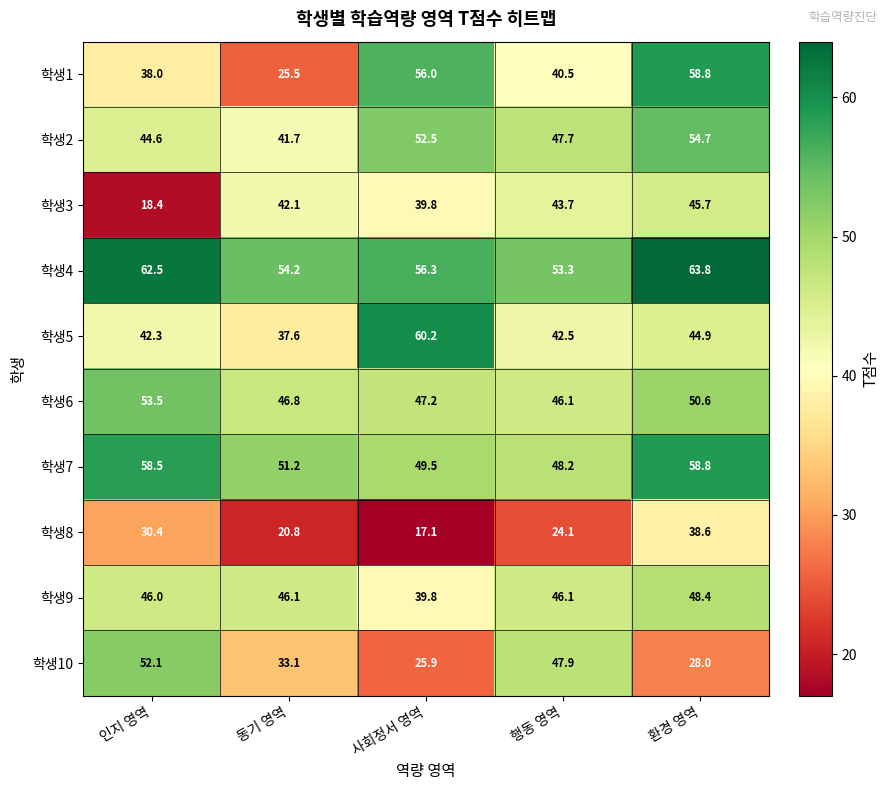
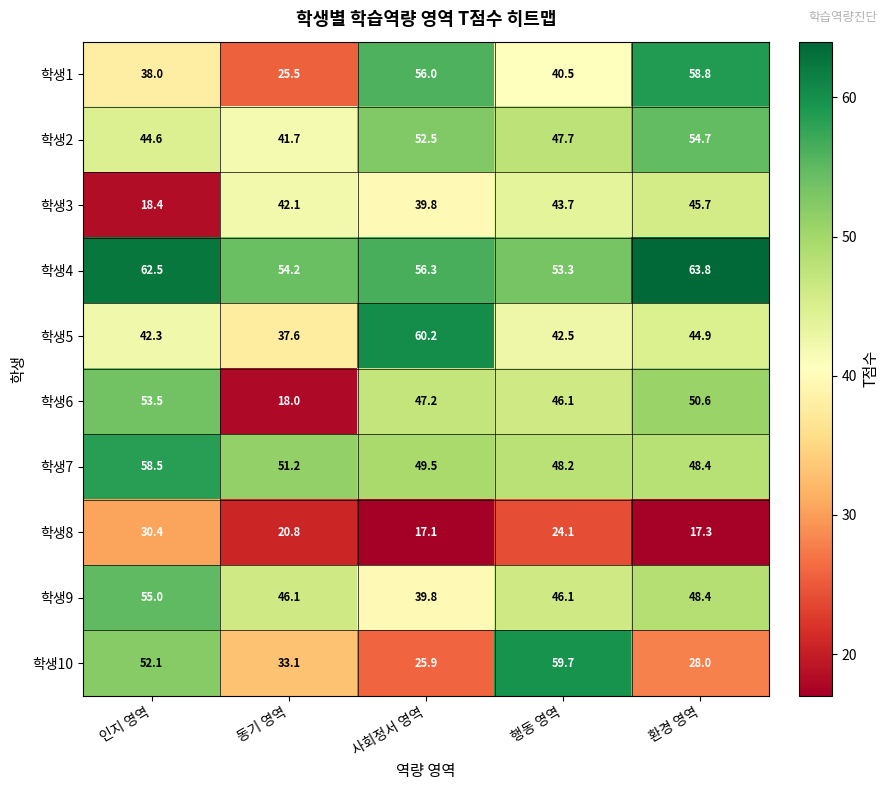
학생6, 동기 영역: 46.8 -> 18.0
학생7, 환경 영역: 58.8 -> 48.4
학생8, 환경 영역: 38.6 -> 17.3
학생9, 인지 영역: 46.0 -> 55.0
학생10, 행동 영역: 47.9 -> 59.7
